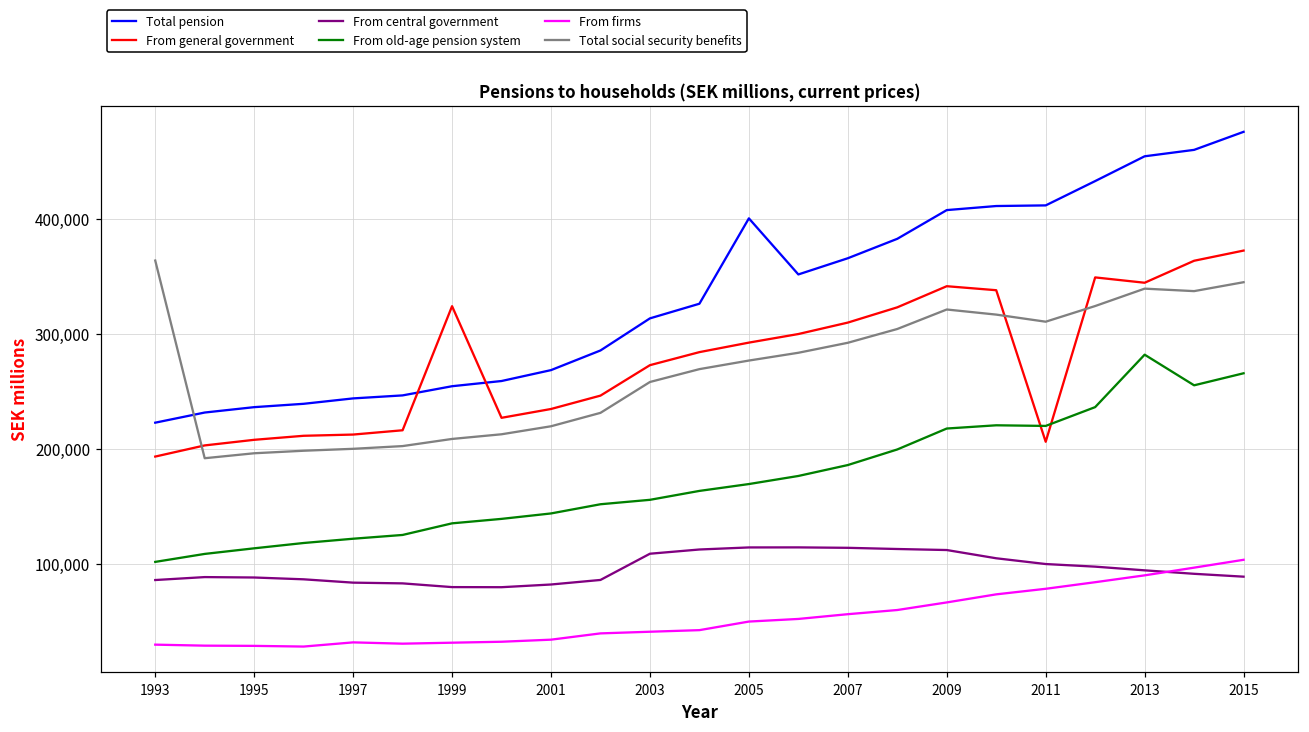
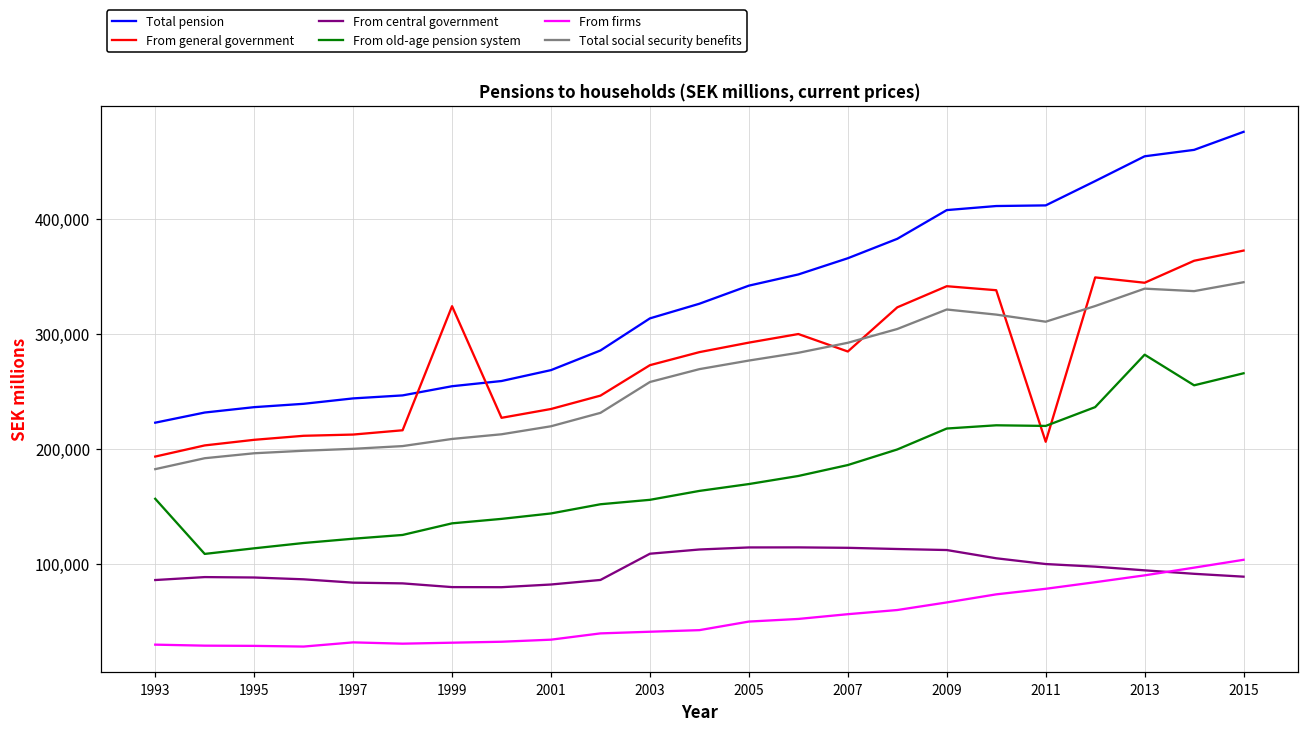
From old-age pension system, 1993: 101,000 -> 156,000
Total social security benefits, 1993: 364,000 -> 182,000
Total pension, 2005: 400,000 -> 342,000
From general government, 2007: 310,000 -> 284,000
